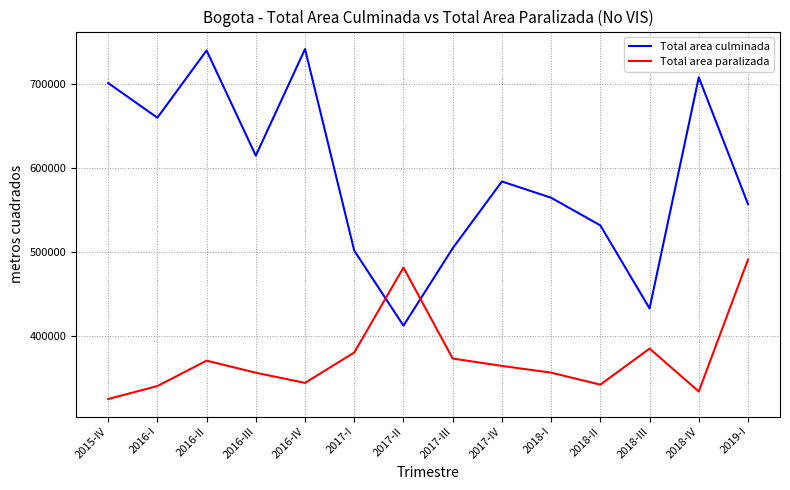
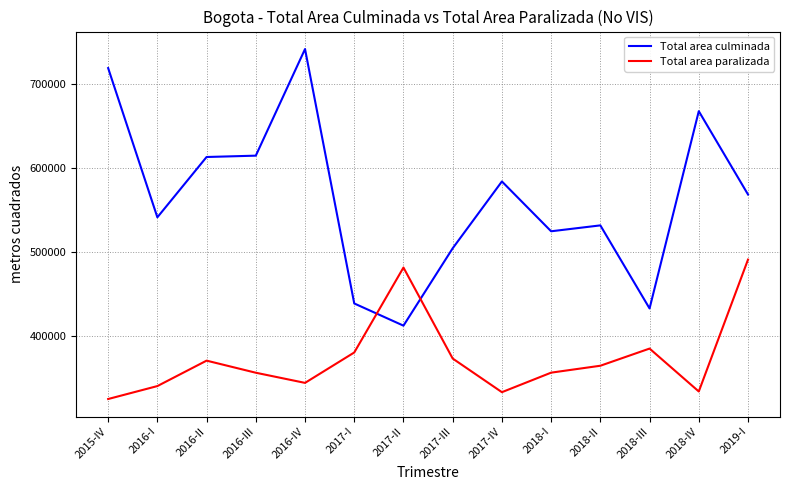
Total area culminada, 2015-IV: 700000 -> 720000
Total area culminada, 2016-I: 660000 -> 540000
Total area culminada, 2016-II: 740000 -> 610000
Total area culminada, 2017-I: 500000 -> 440000
Total area paralizada, 2017-IV: 360000 -> 330000
Total area culminada, 2018-I: 560000 -> 520000
Total area paralizada, 2018-II: 340000 -> 360000
Total area culminada, 2018-IV: 710000 -> 670000
Total area culminada, 2019-I: 560000 -> 570000
